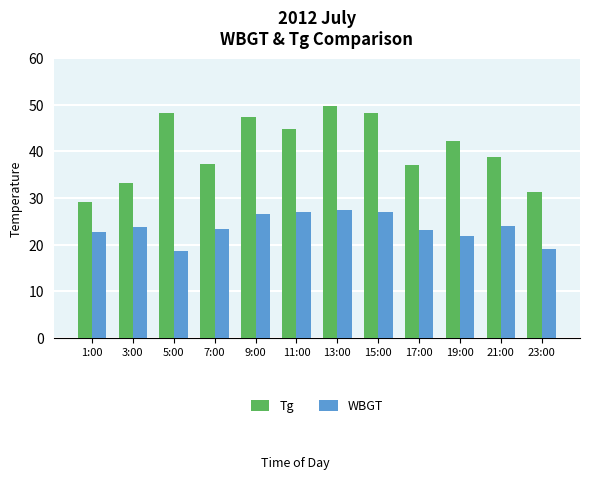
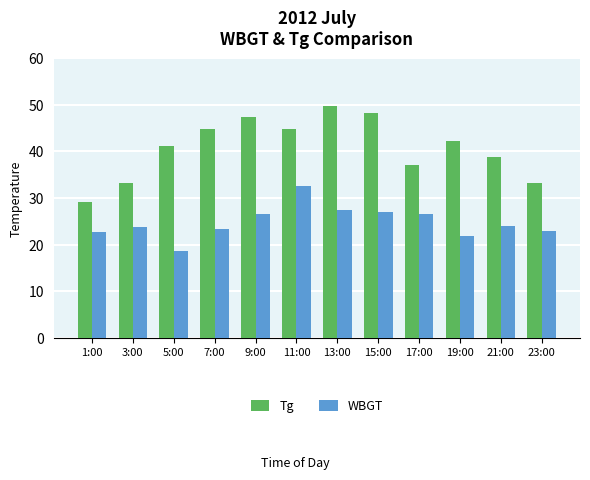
Tg, 5:00: 48 -> 41
Tg, 7:00: 37 -> 45
WBGT, 11:00: 27 -> 33
WBGT, 17:00: 23 -> 27
Tg, 23:00: 31 -> 33
WBGT, 23:00: 19 -> 23
